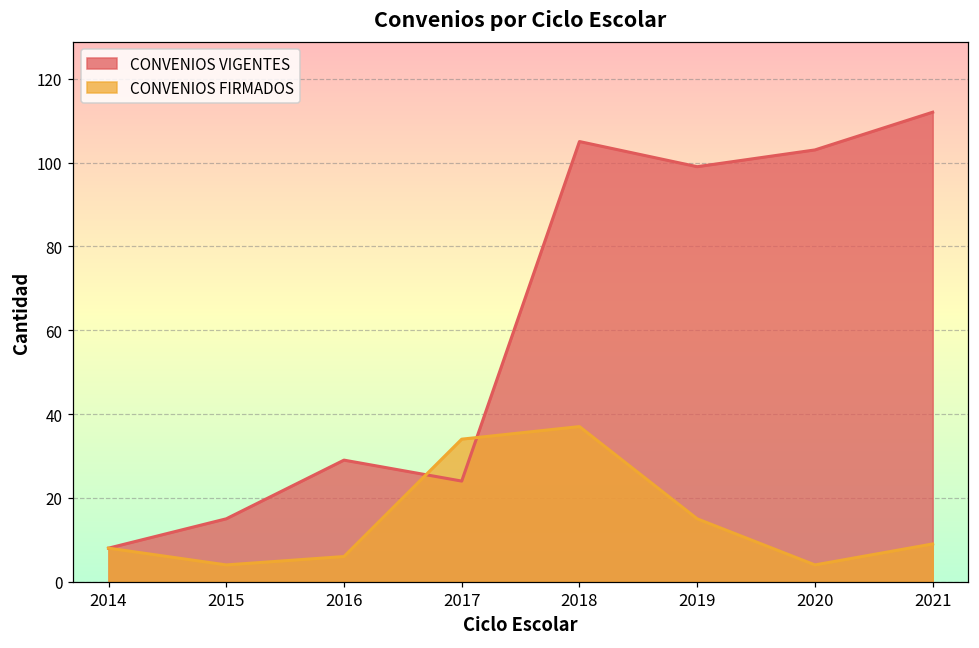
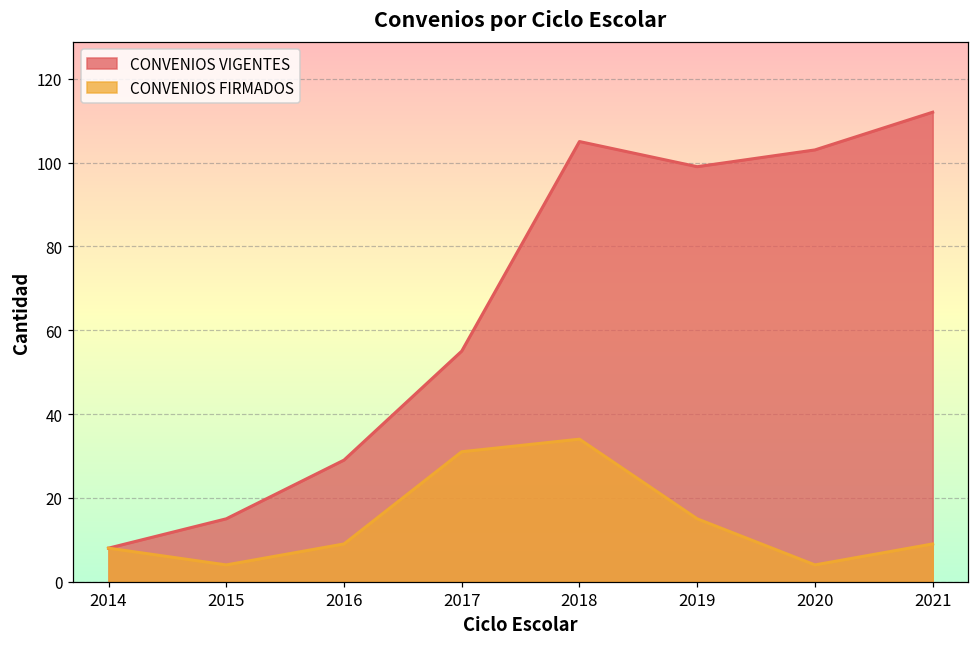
CONVENIOS FIRMADOS, 2016: 6 -> 9
CONVENIOS VIGENTES, 2017: 24 -> 55
CONVENIOS FIRMADOS, 2017: 34 -> 31
CONVENIOS FIRMADOS, 2018: 37 -> 34
